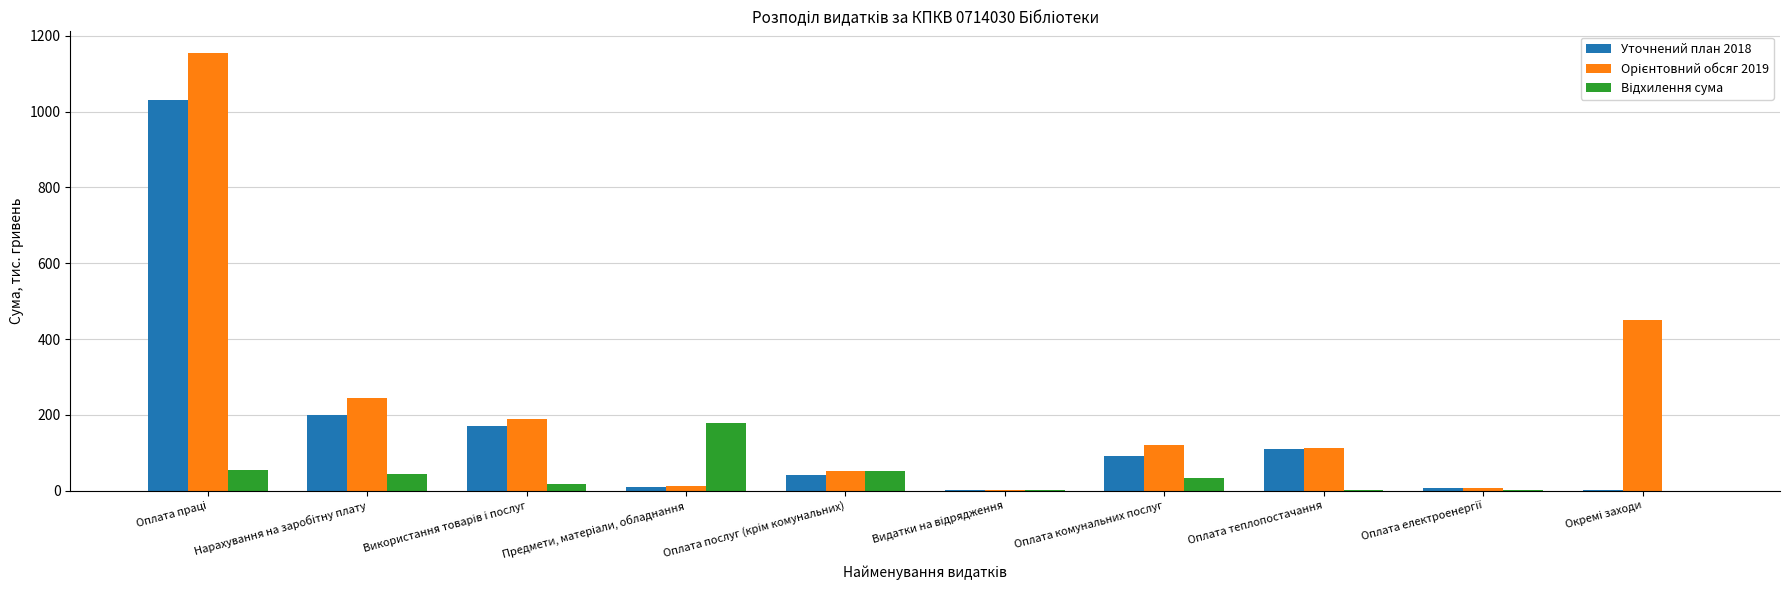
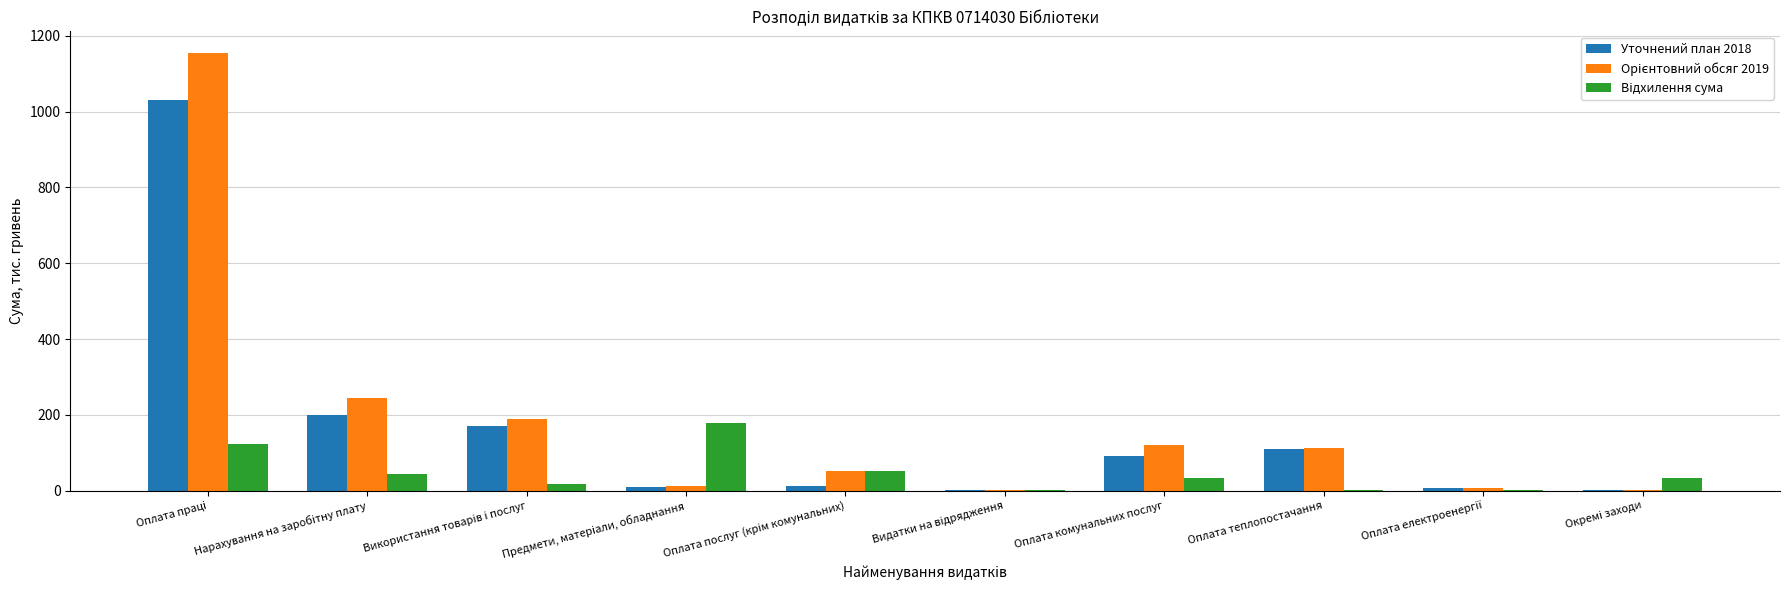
Відхилення сума, Оплата праці: 50 -> 120
Уточнений план 2018, Оплата послуг (крім комунальних): 40 -> 10
Орієнтовний обсяг 2019, Окремі заходи: 450 -> 0
Відхилення сума, Окремі заходи: 0 -> 30
